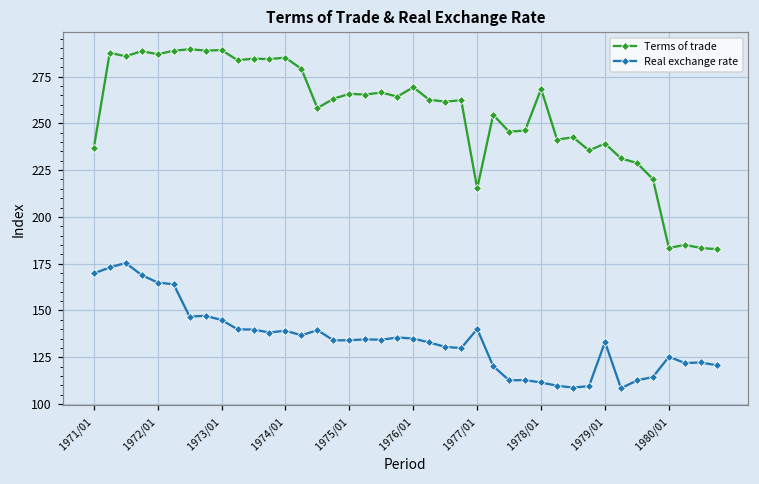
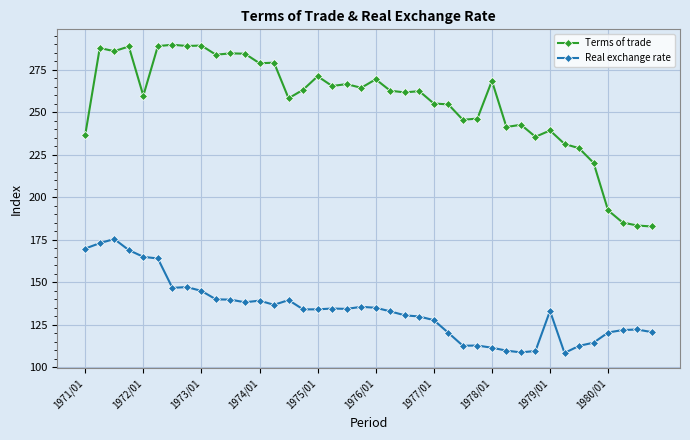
Terms of trade, 1972/01: 287 -> 260
Terms of trade, 1974/01: 285 -> 279
Terms of trade, 1975/01: 266 -> 271
Terms of trade, 1977/01: 215 -> 255
Real exchange rate, 1977/01: 140 -> 128
Terms of trade, 1980/01: 183 -> 192
Real exchange rate, 1980/01: 125 -> 120
